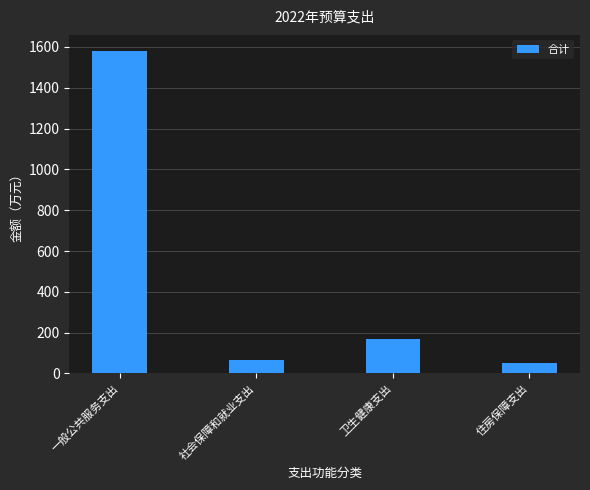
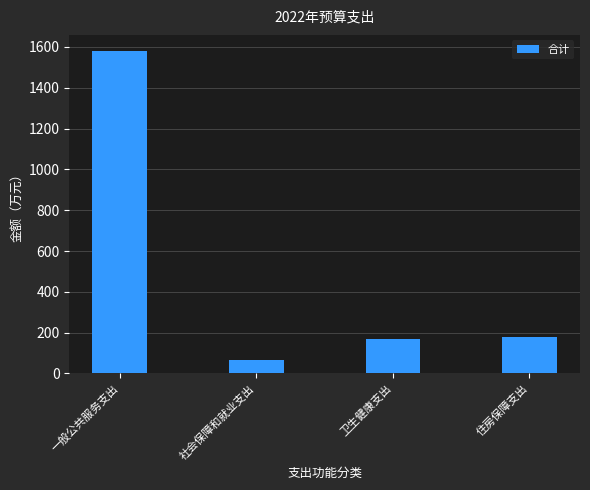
住房保障支出: 50 -> 180
